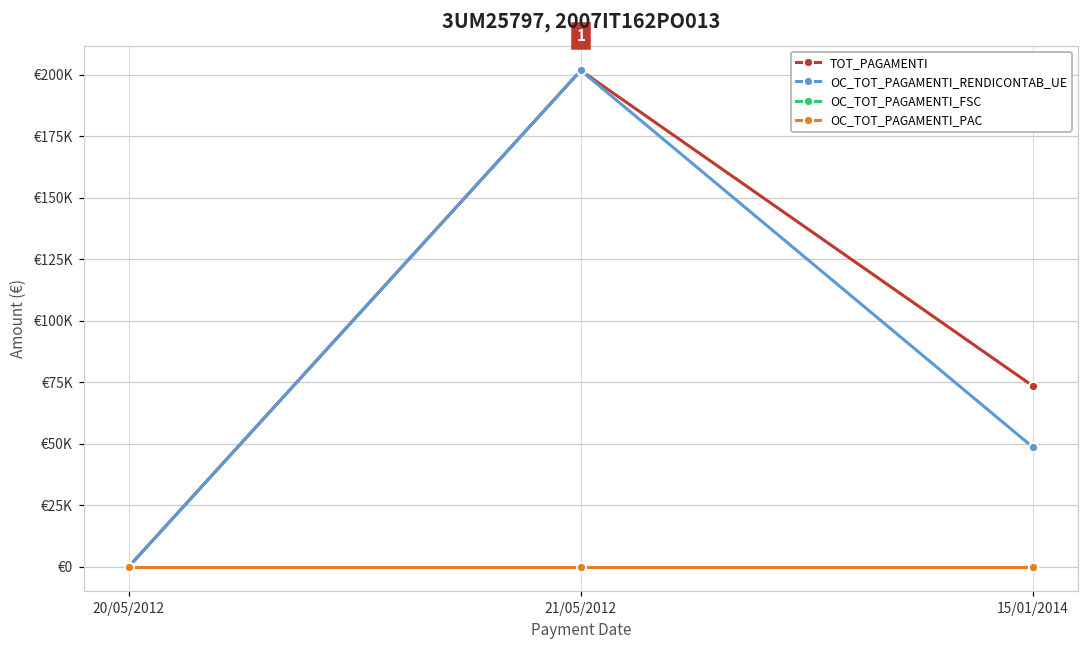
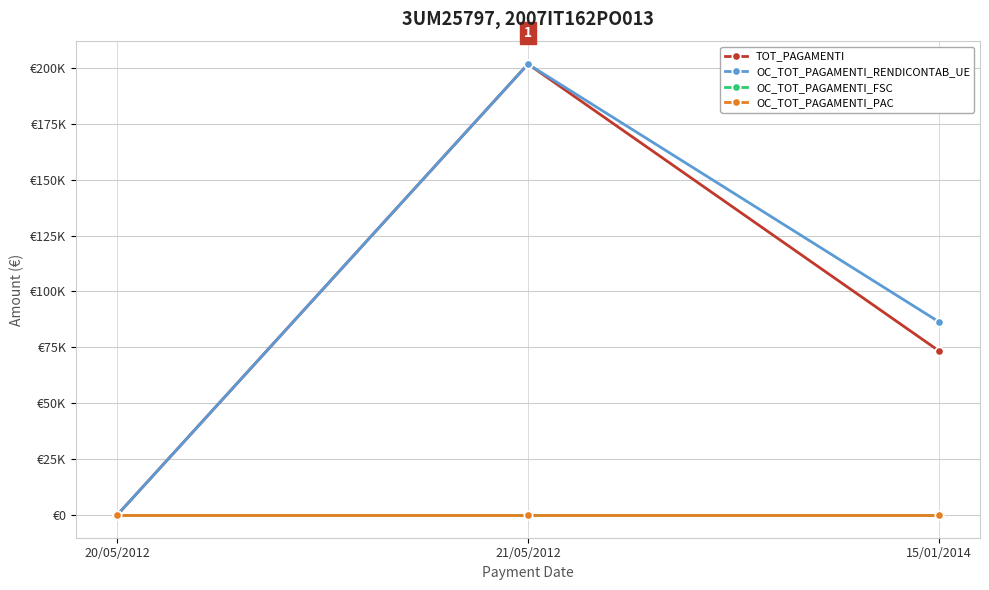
OC_TOT_PAGAMENTI_RENDICONTAB_UE, 15/01/2014: €49000 -> €86000
